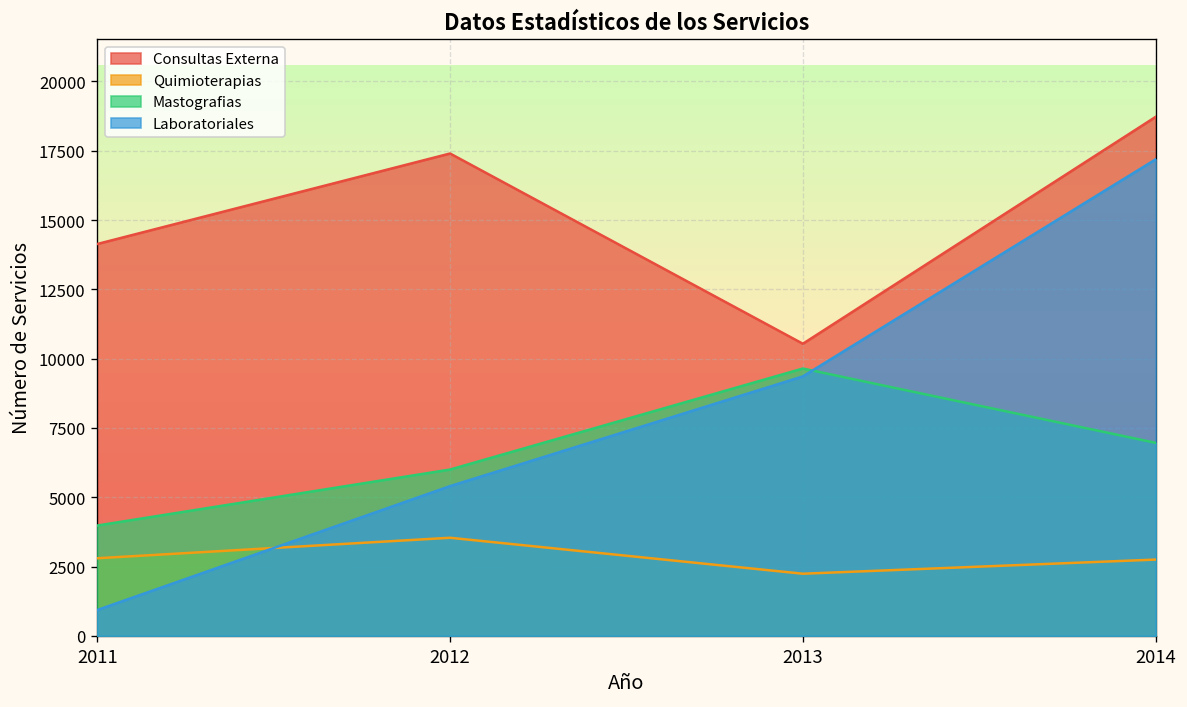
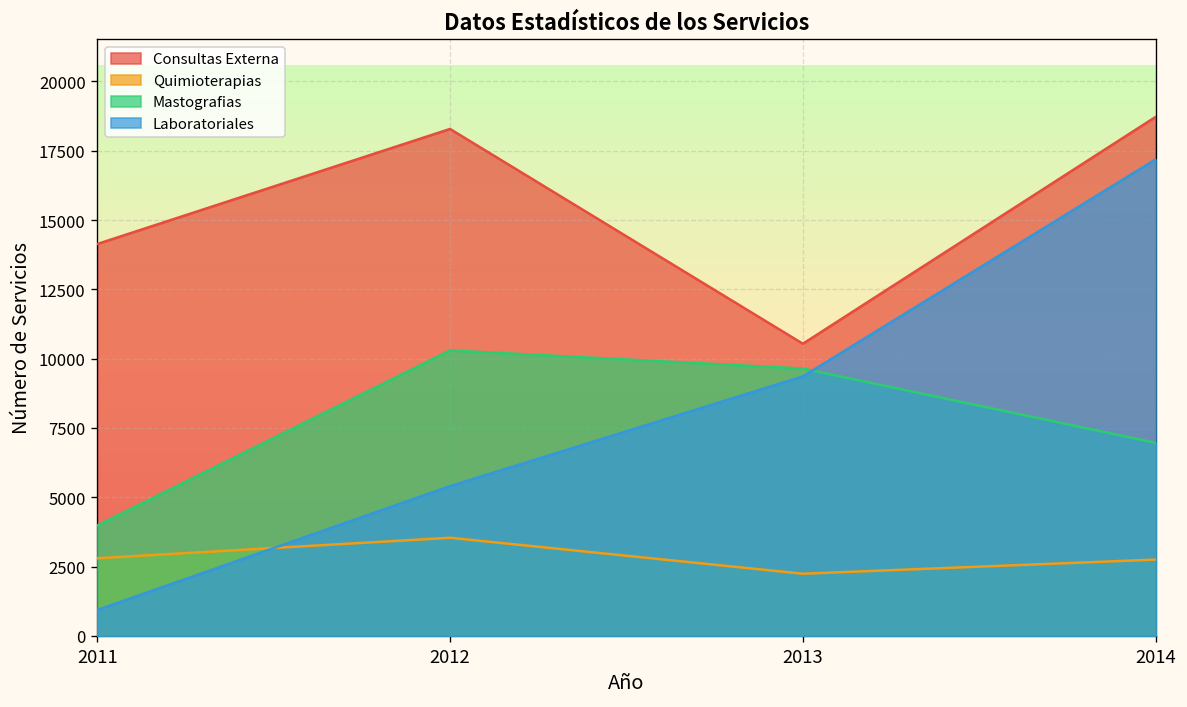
Consultas Externa, 2012: 17400 -> 18300
Mastografias, 2012: 6000 -> 10300
